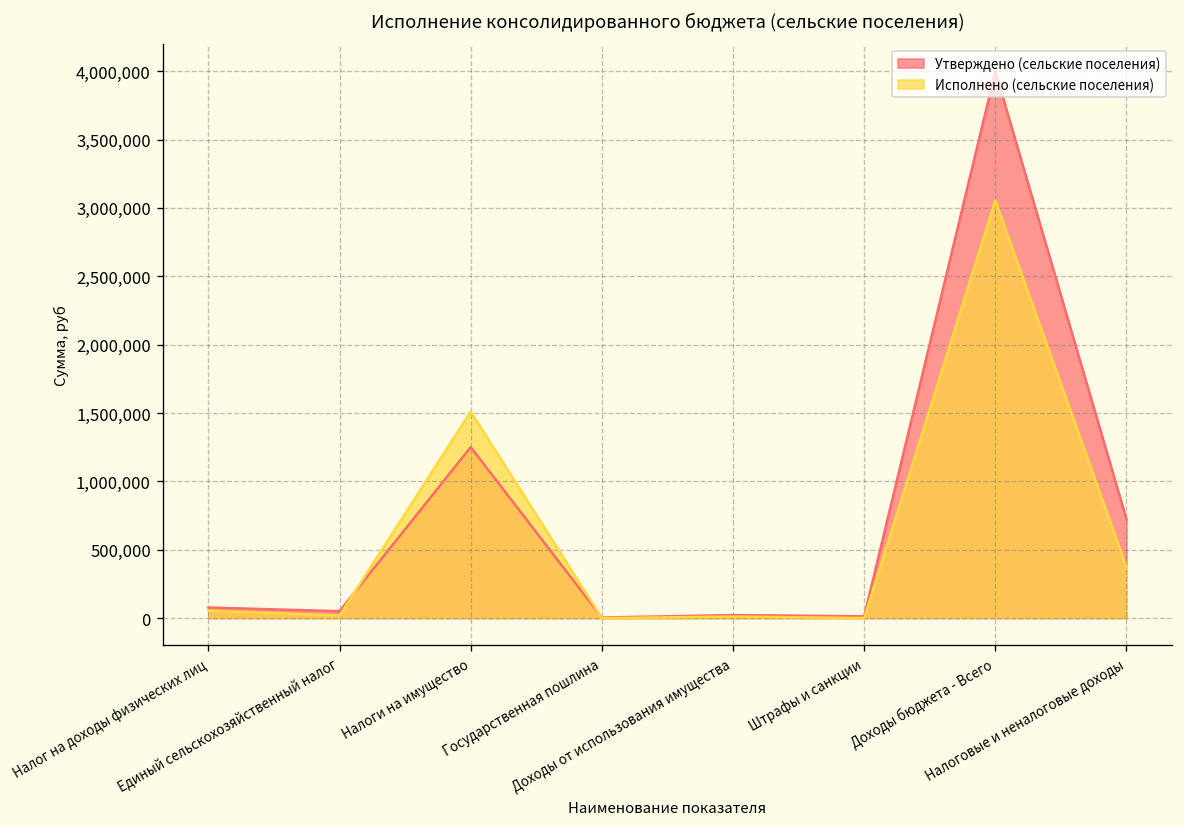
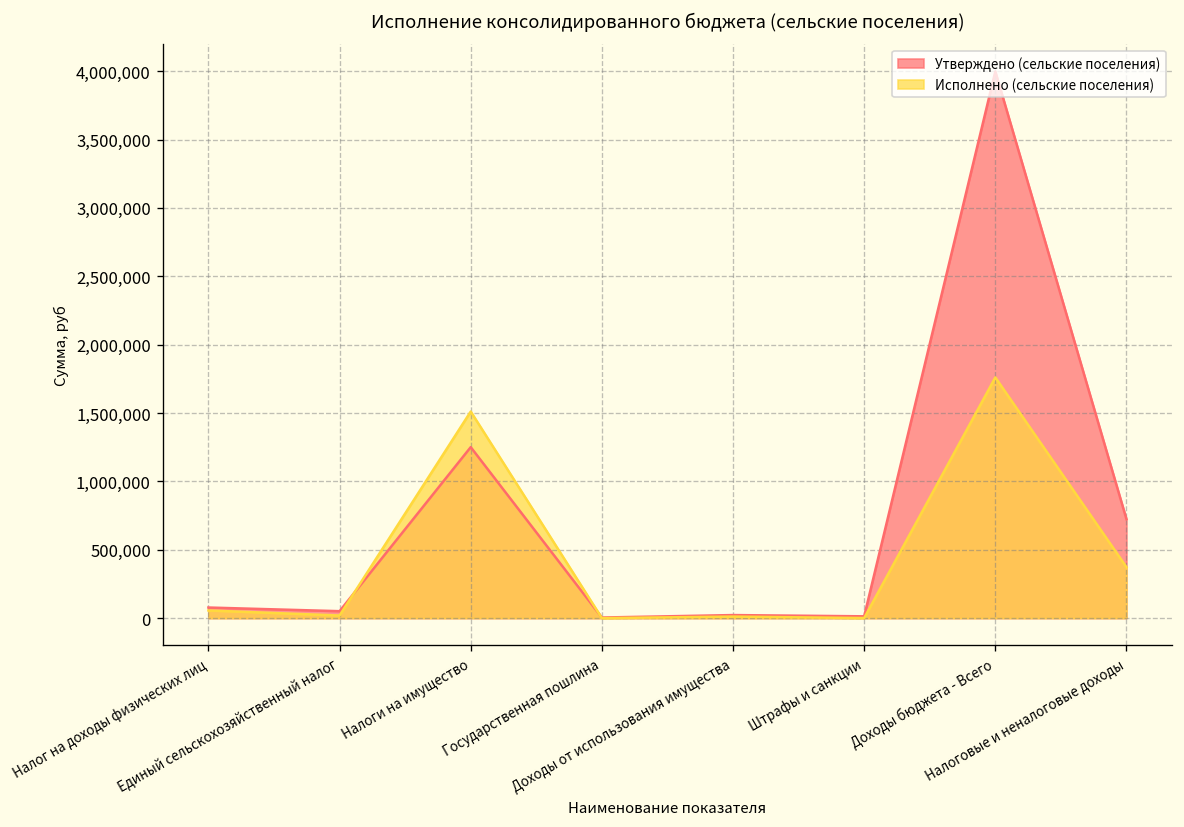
Исполнено (сельские поселения), Доходы бюджета - Всего: 3,050,000 -> 1,760,000
